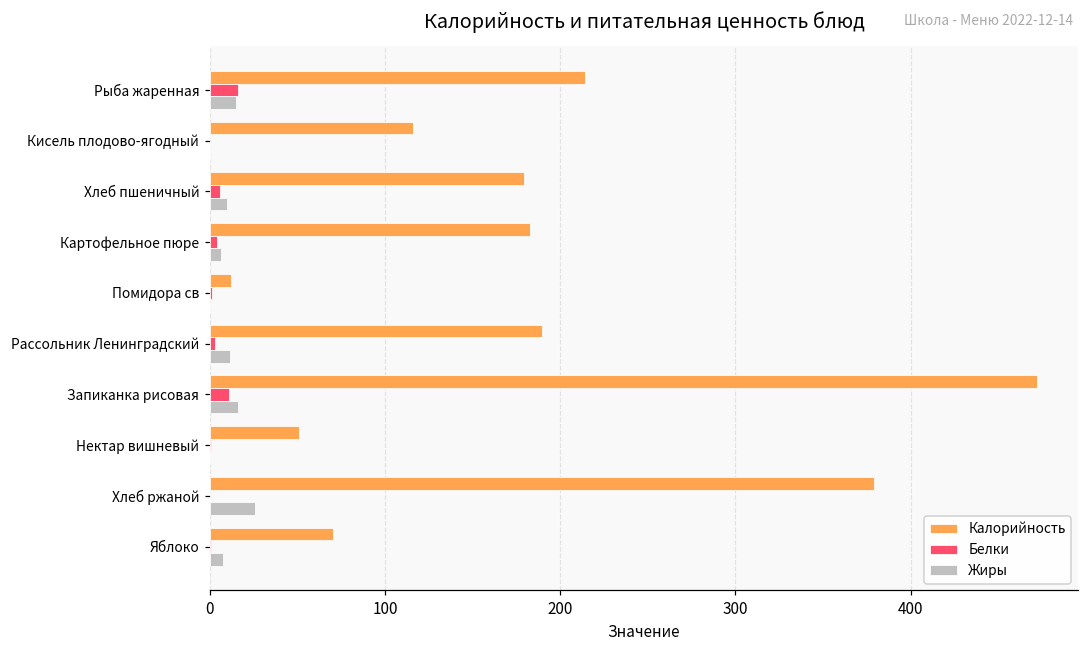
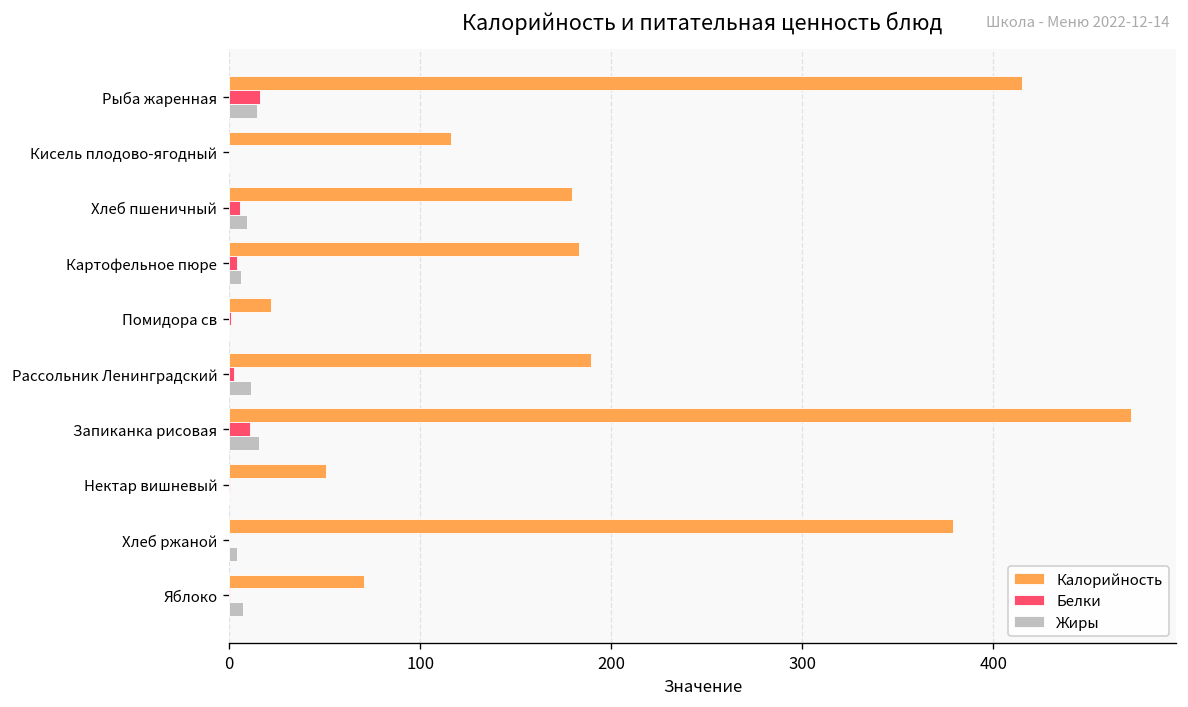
Калорийность, Рыба жаренная: 214 -> 415
Калорийность, Помидора св: 12 -> 22
Жиры, Хлеб ржаной: 26 -> 4
